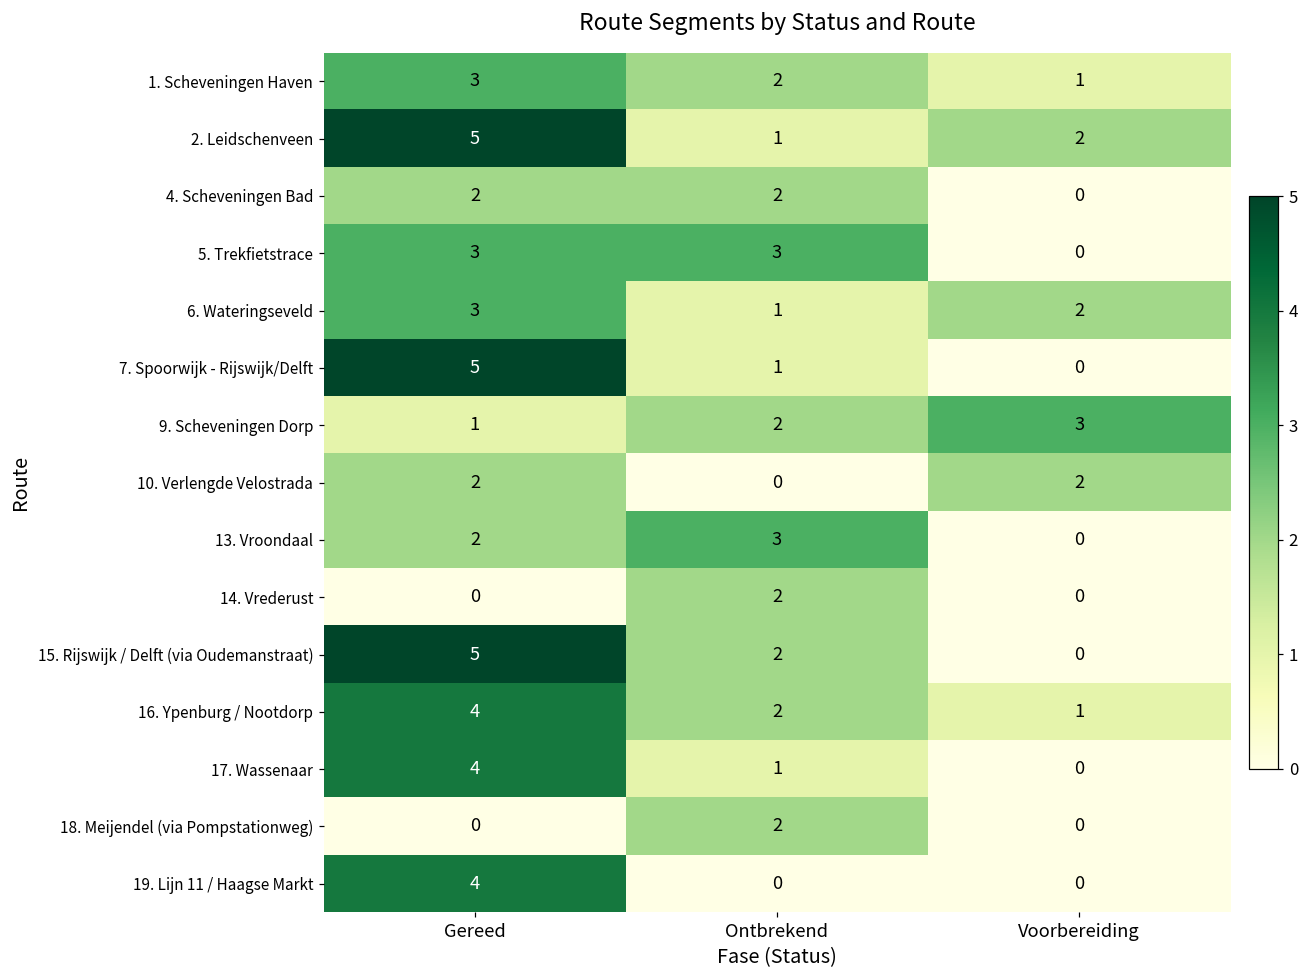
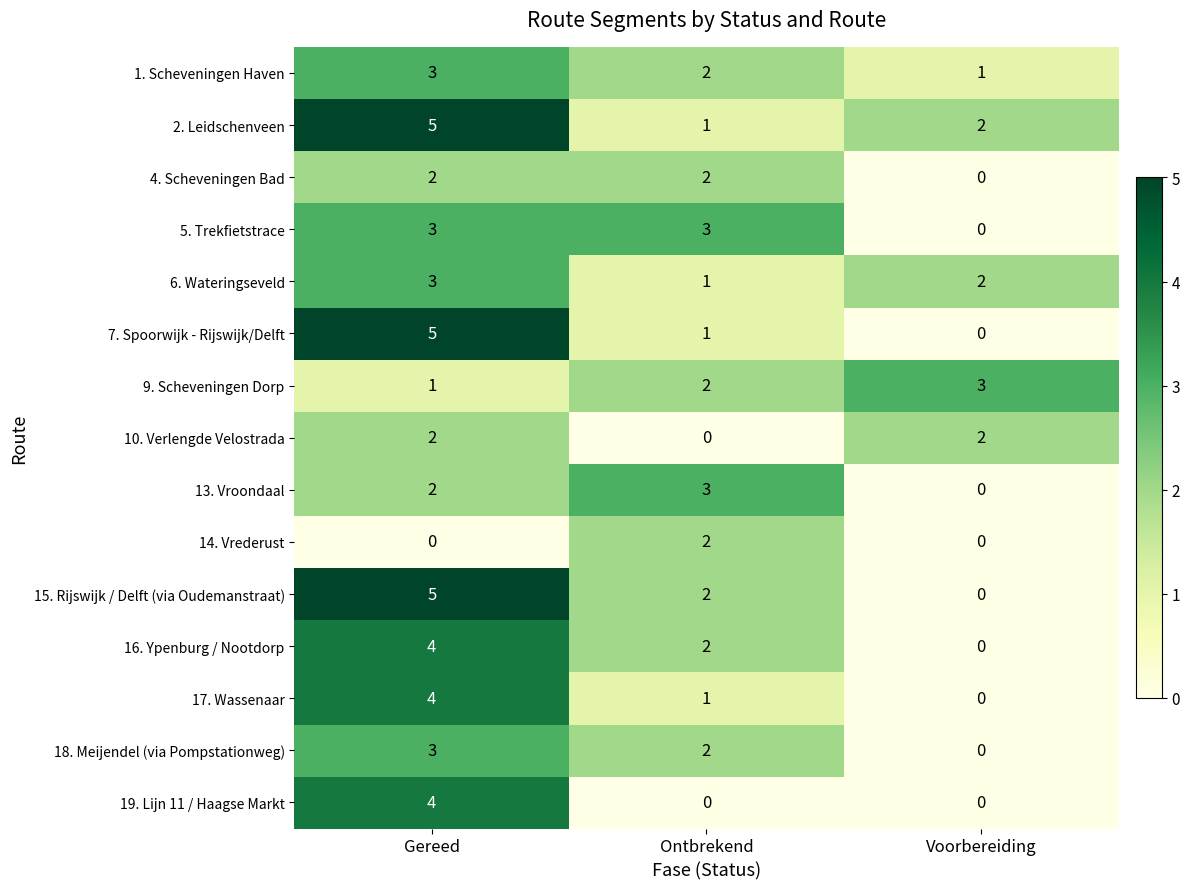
16. Ypenburg / Nootdorp, Voorbereiding: 1 -> 0
18. Meijendel (via Pompstationweg), Gereed: 0 -> 3
